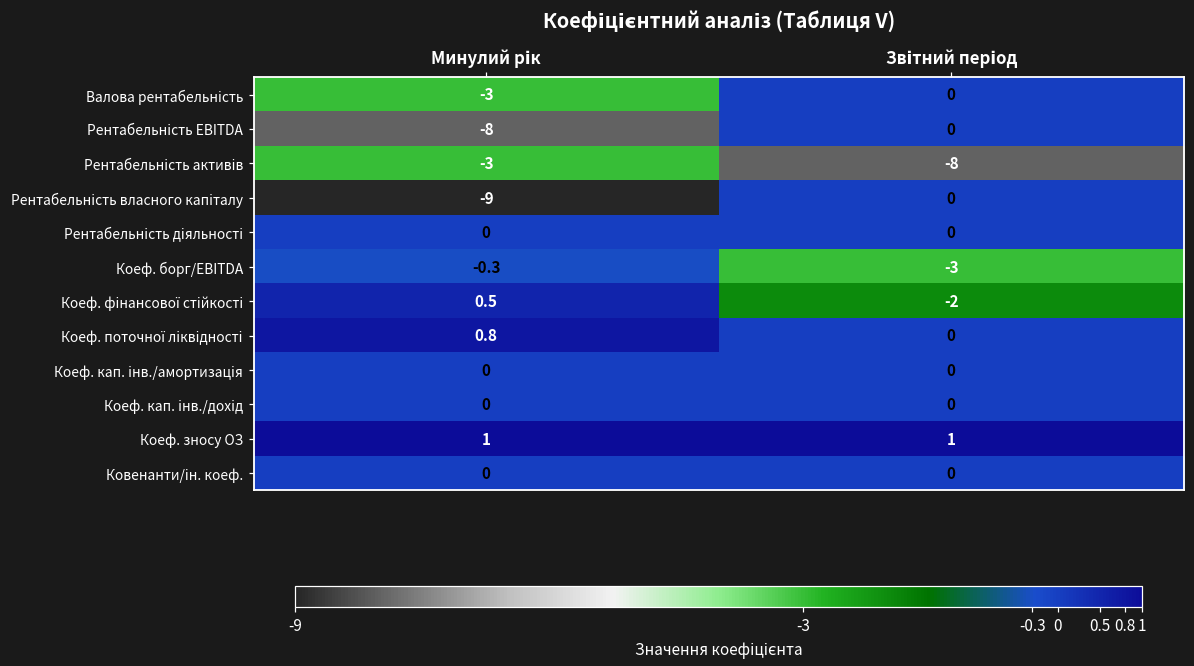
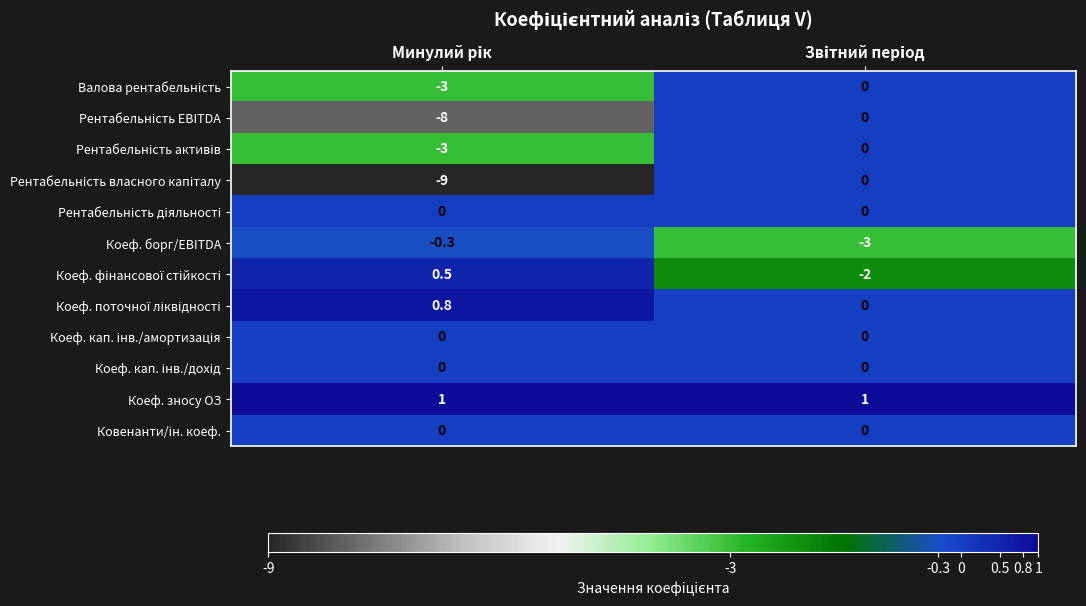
Рентабельність активів, Звітний період: -8 -> 0
